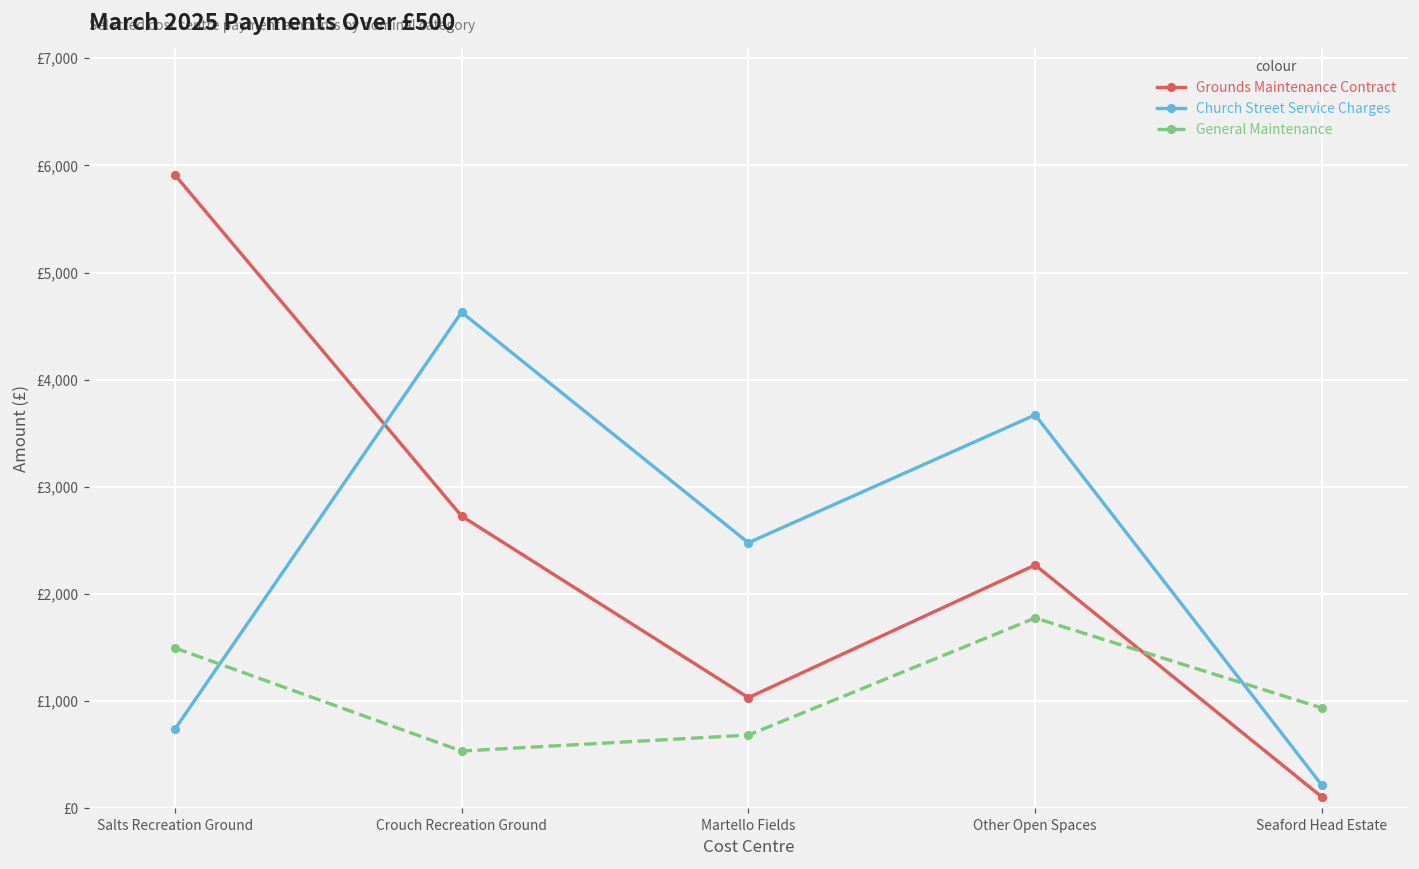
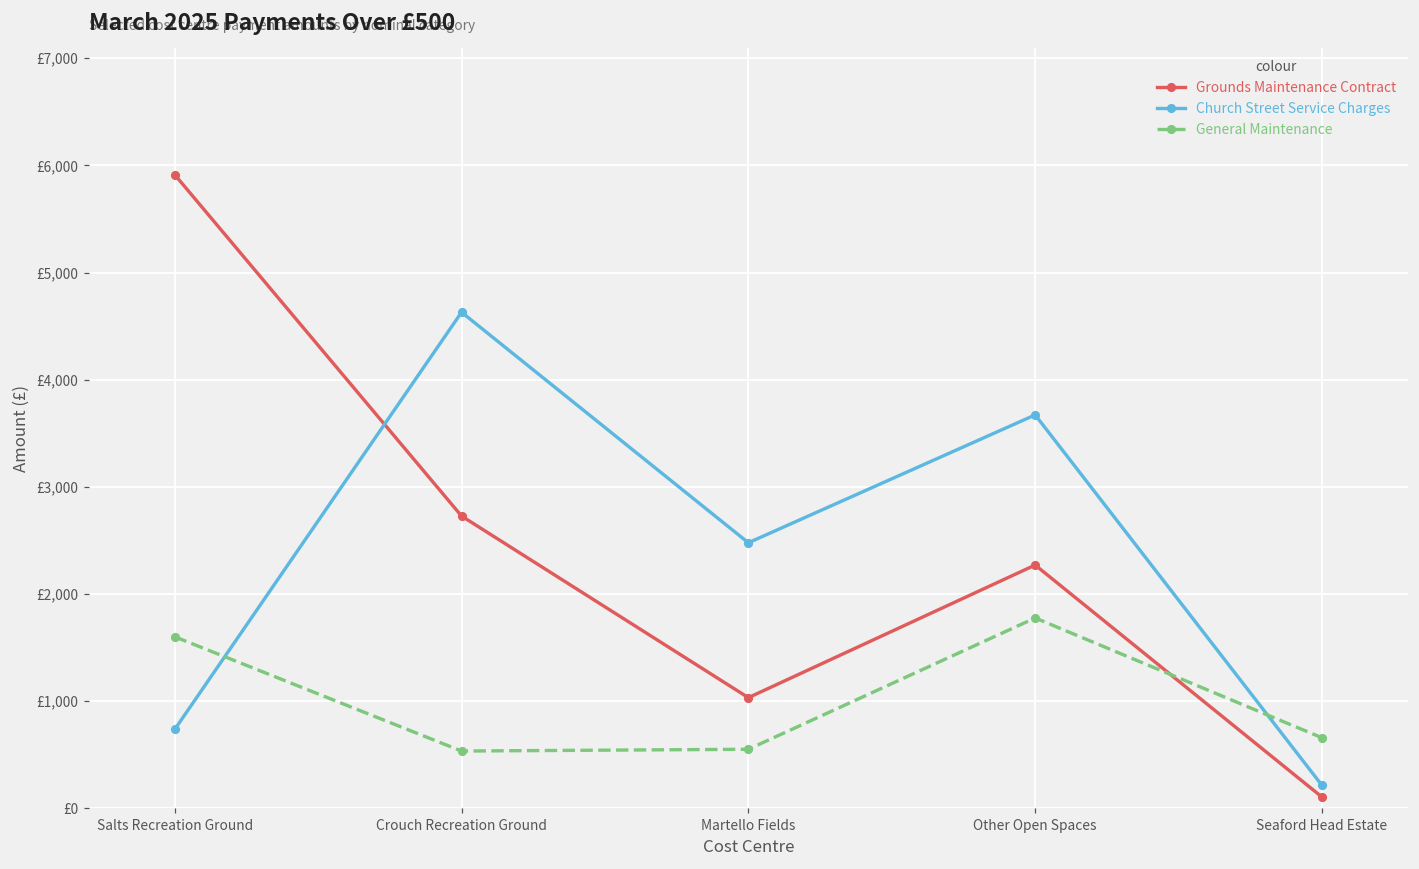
General Maintenance, Salts Recreation Ground: £1,500 -> £1,600
General Maintenance, Martello Fields: £700 -> £600
General Maintenance, Seaford Head Estate: £900 -> £700
